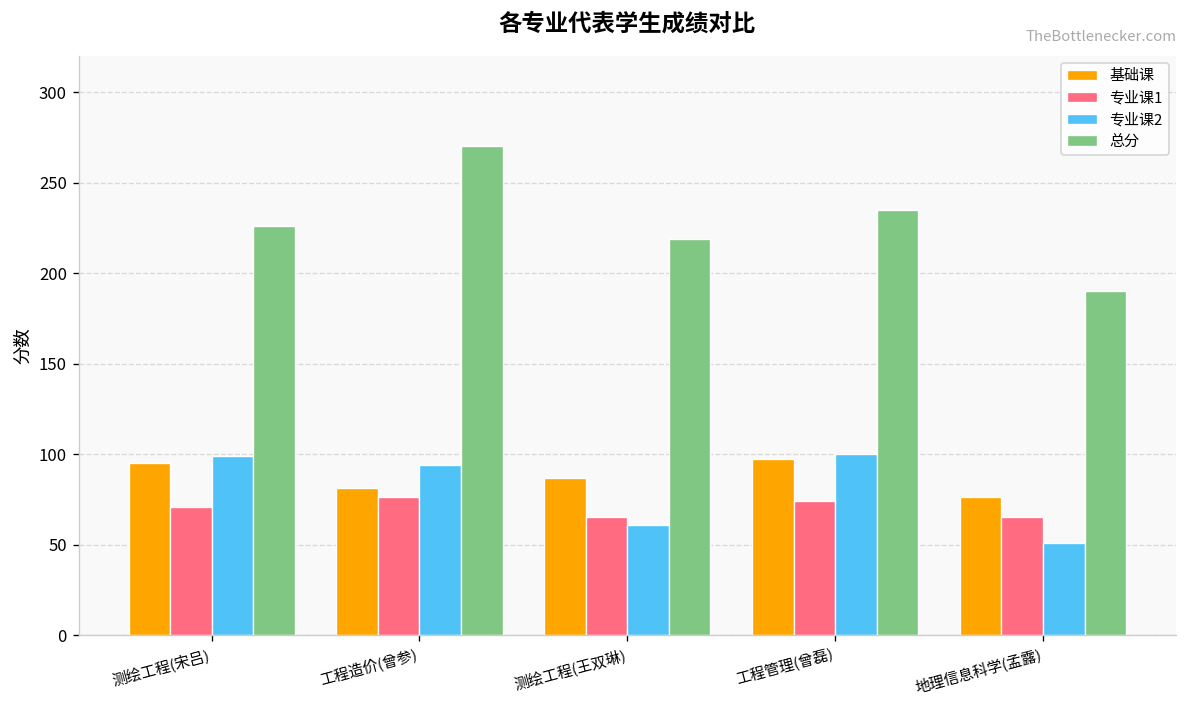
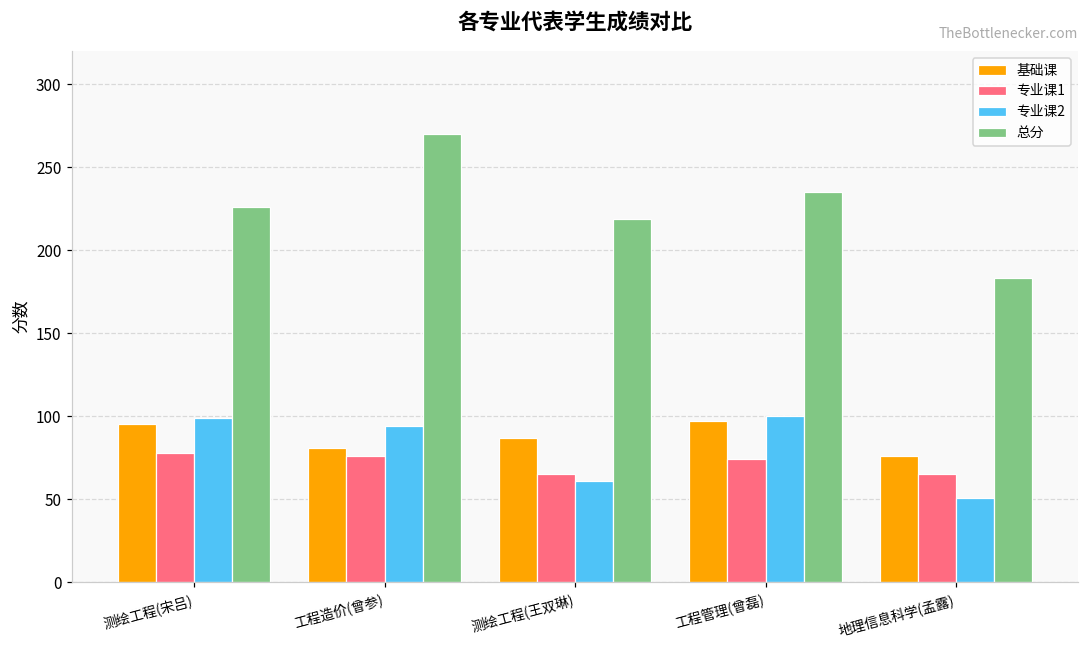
专业课1, 测绘工程(宋吕): 71 -> 78
总分, 地理信息科学(孟露): 190 -> 183
